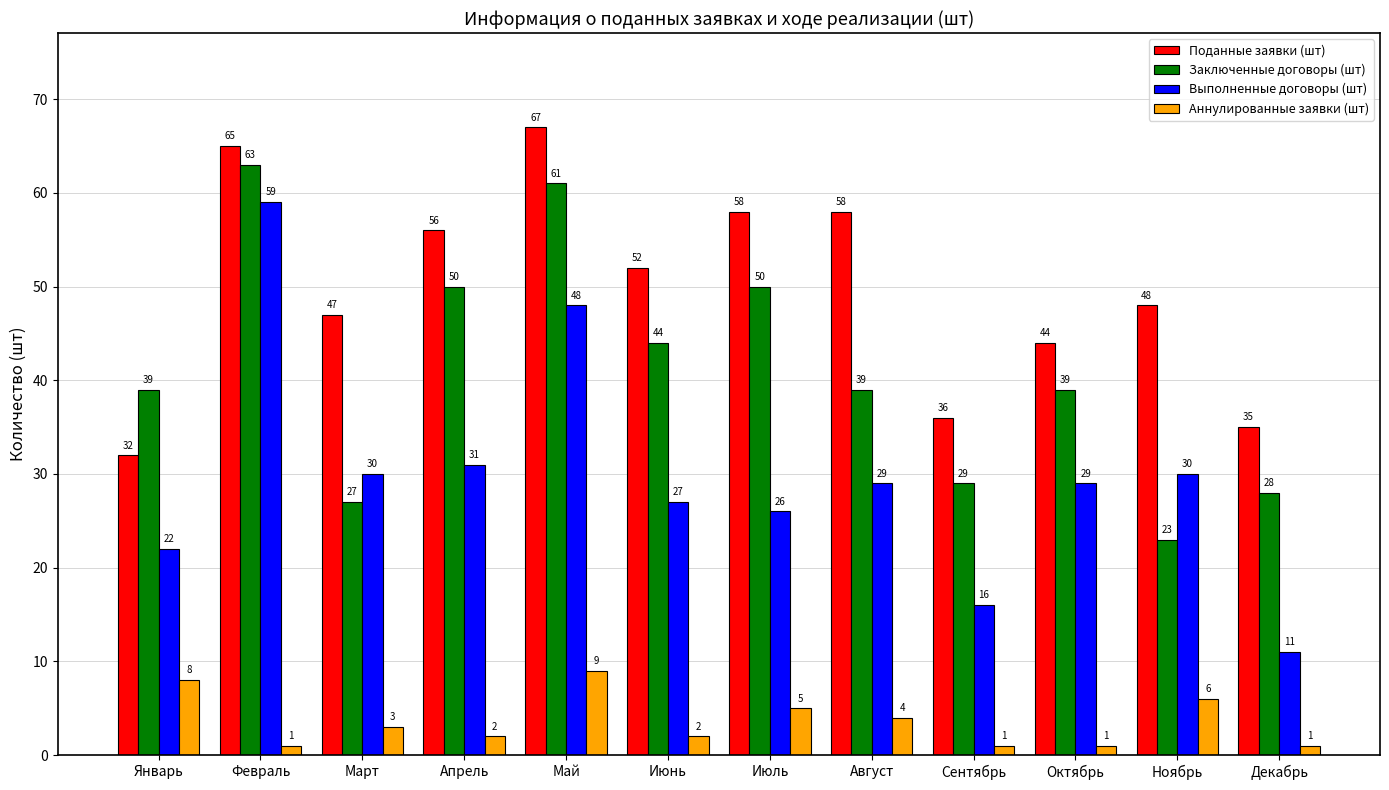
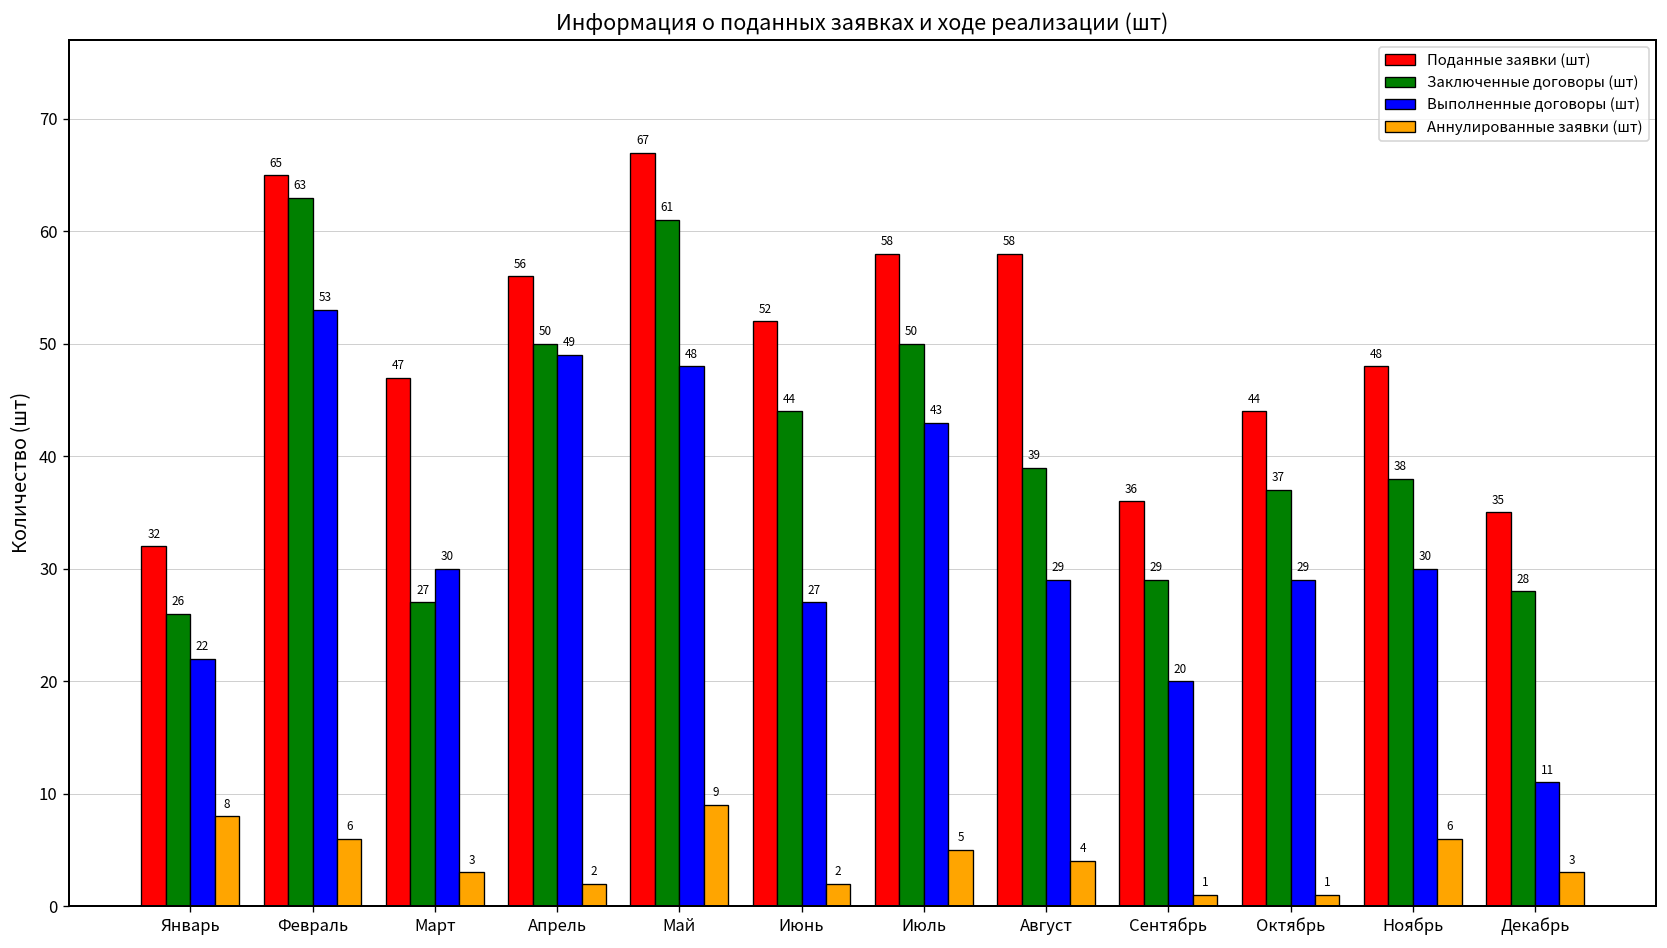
Заключенные договоры (шт), Январь: 39 -> 26
Выполненные договоры (шт), Февраль: 59 -> 53
Аннулированные заявки (шт), Февраль: 1 -> 6
Выполненные договоры (шт), Апрель: 31 -> 49
Выполненные договоры (шт), Июль: 26 -> 43
Выполненные договоры (шт), Сентябрь: 16 -> 20
Заключенные договоры (шт), Октябрь: 39 -> 37
Заключенные договоры (шт), Ноябрь: 23 -> 38
Аннулированные заявки (шт), Декабрь: 1 -> 3
